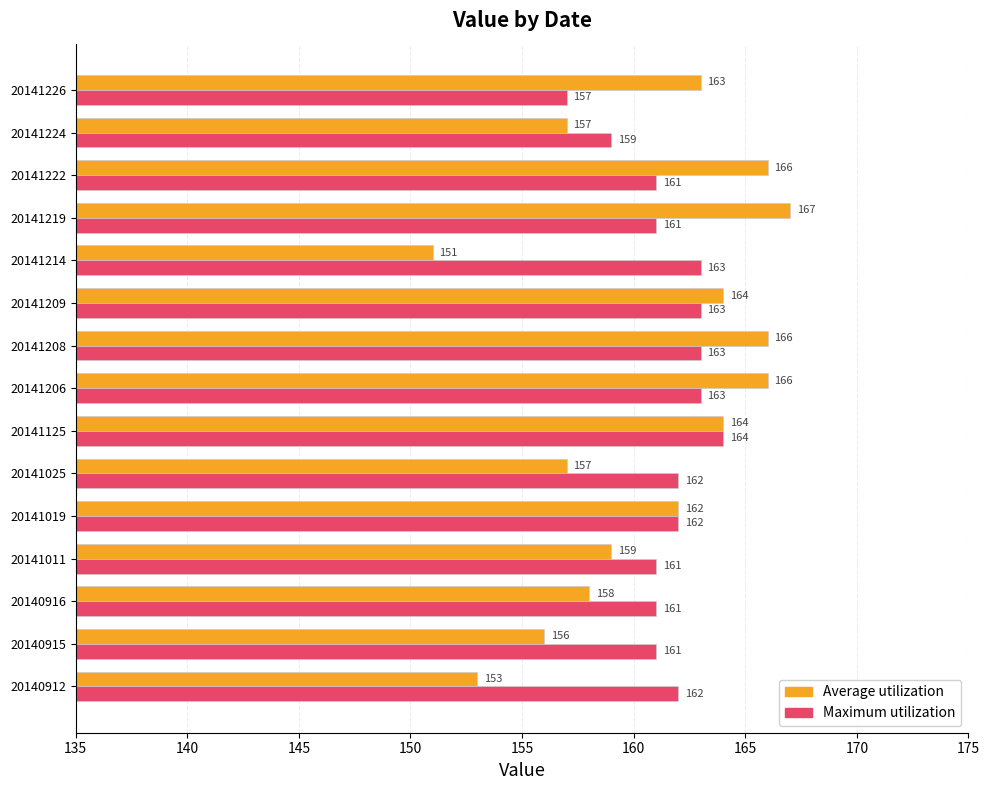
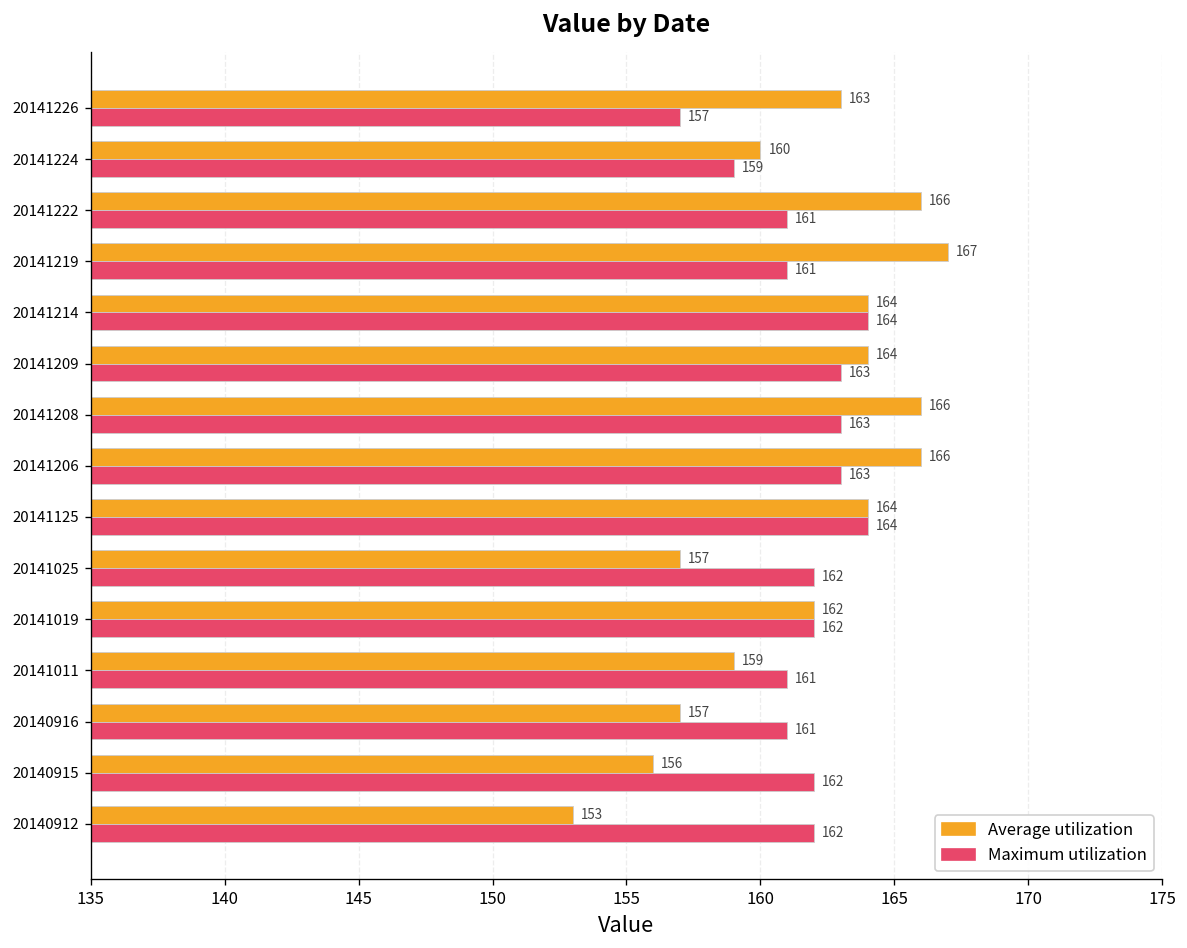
Average utilization, 20141224: 157 -> 160
Average utilization, 20141214: 151 -> 164
Maximum utilization, 20141214: 163 -> 164
Average utilization, 20140916: 158 -> 157
Maximum utilization, 20140915: 161 -> 162
